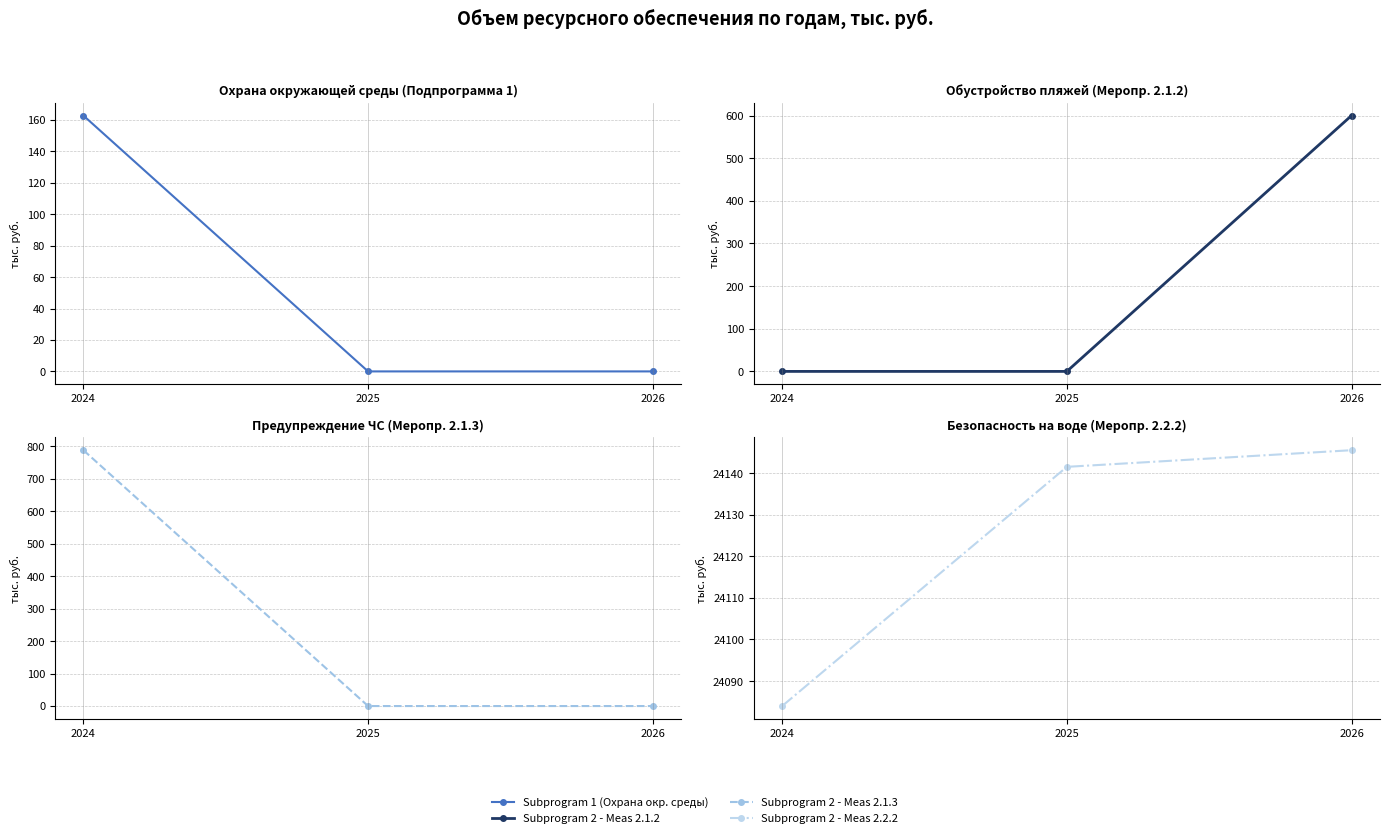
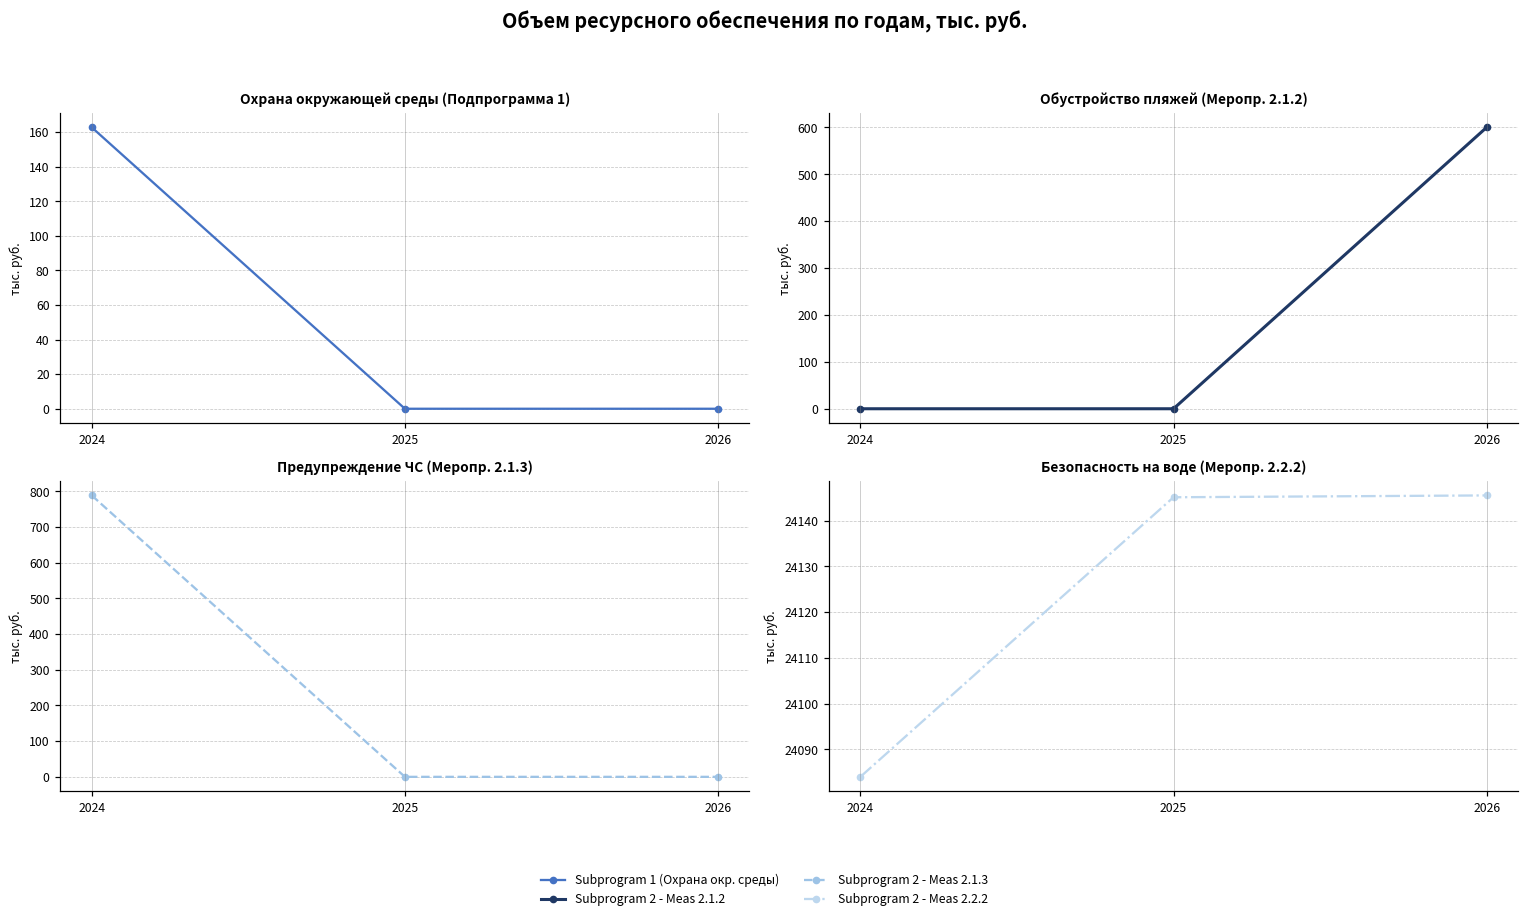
Безопасность на воде (Меропр. 2.2.2), 2025: 24142 -> 24145
